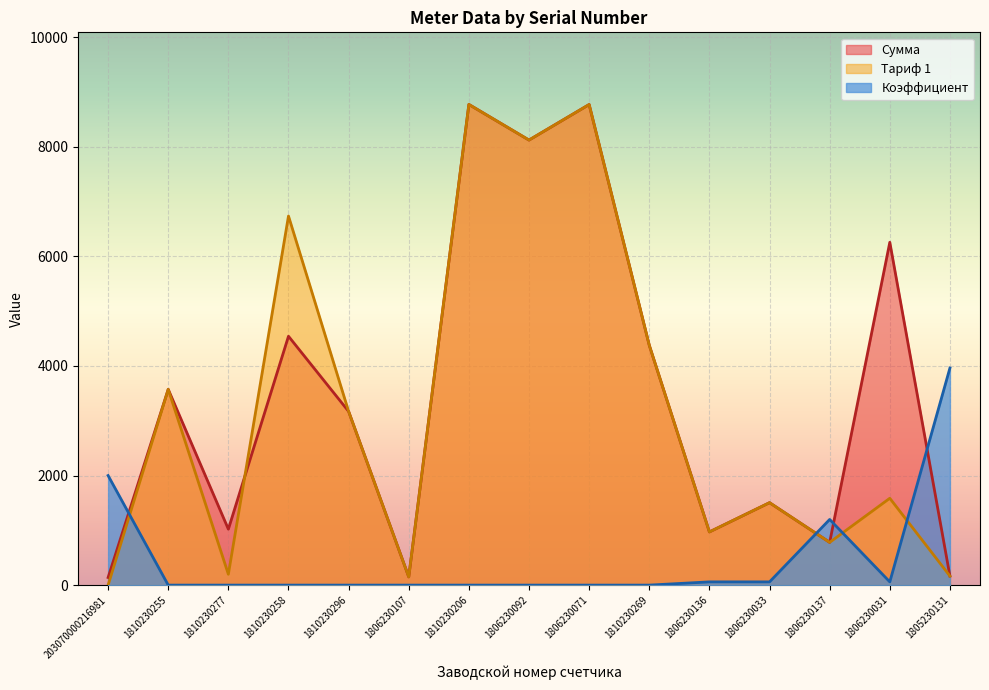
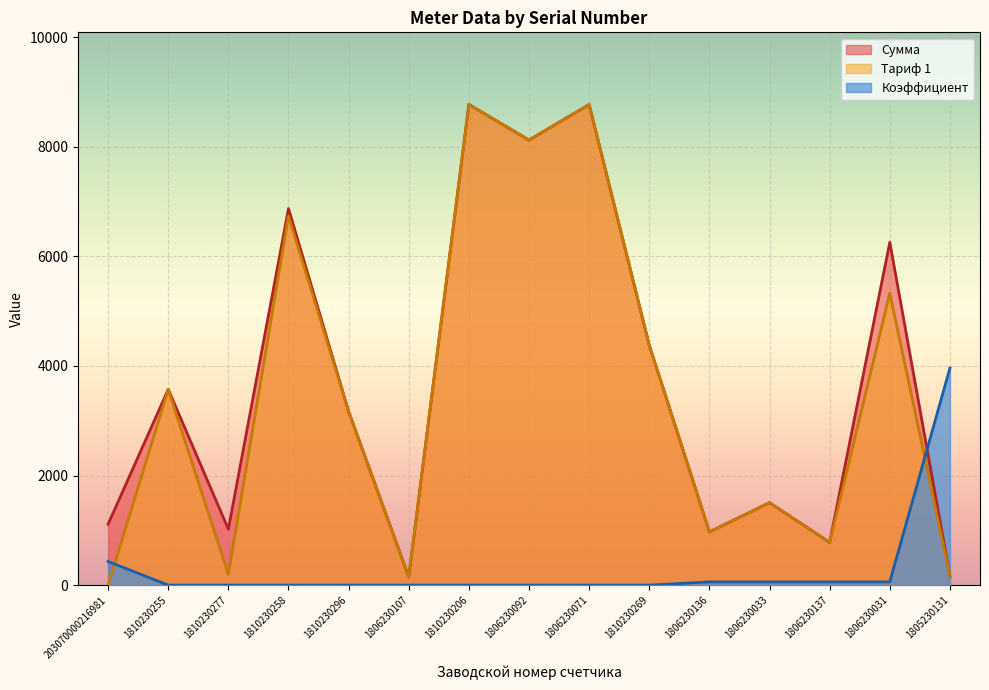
Сумма, 203070000216981: 100 -> 1100
Коэффициент, 203070000216981: 2000 -> 400
Сумма, 1810230258: 4500 -> 6900
Коэффициент, 1806230137: 1200 -> 100
Тариф 1, 1806230031: 1600 -> 5300
